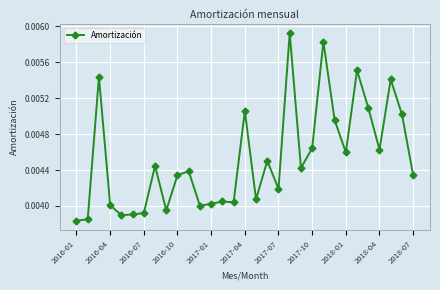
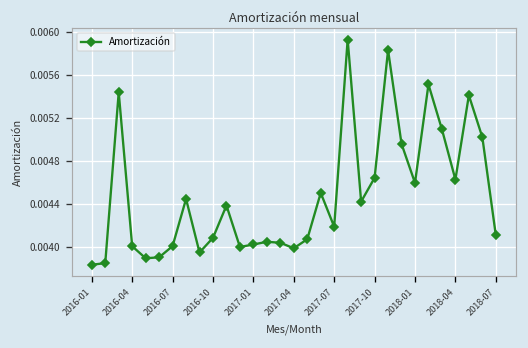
2016-07: 0.0039 -> 0.0040
2016-10: 0.0043 -> 0.0041
2017-04: 0.0051 -> 0.0040
2018-07: 0.0043 -> 0.0041
